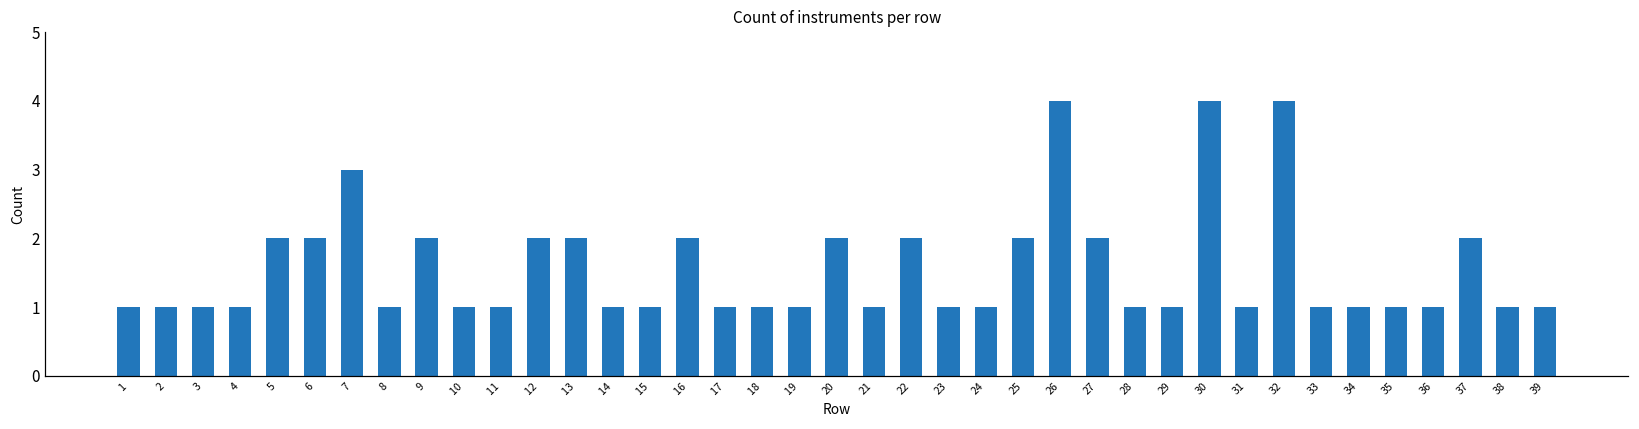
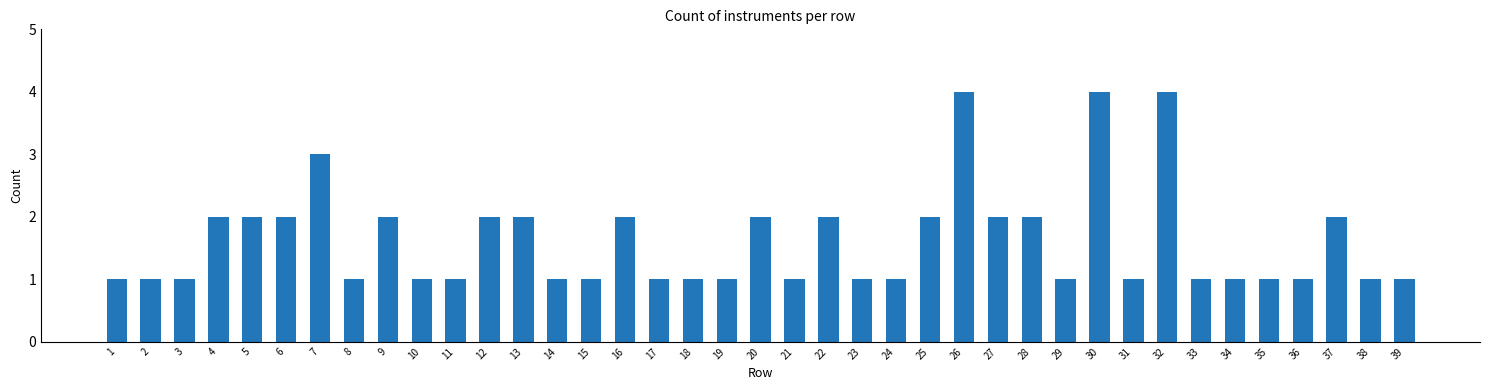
4: 1 -> 2
28: 1 -> 2
